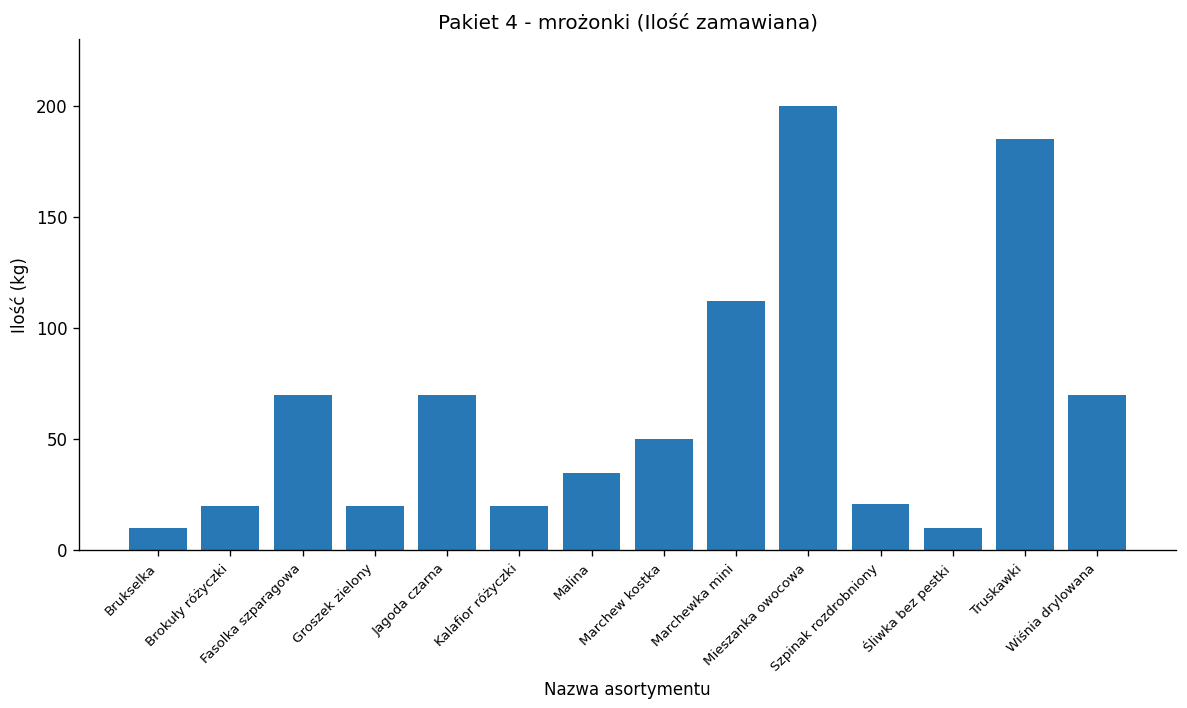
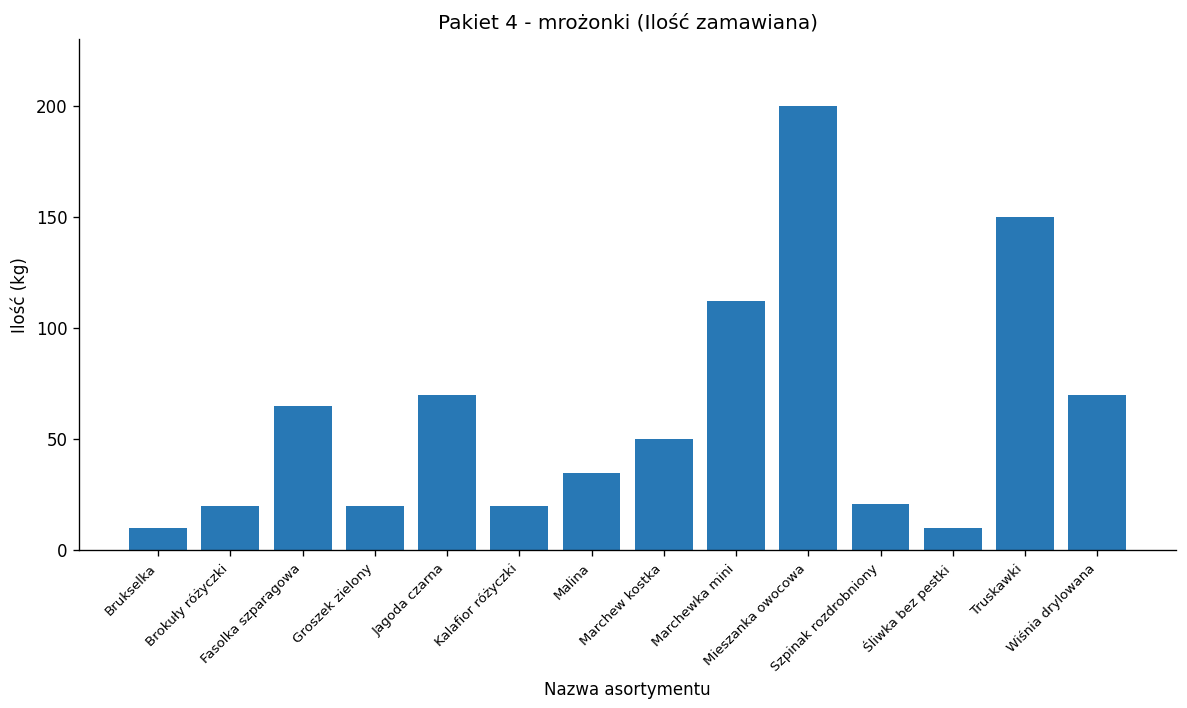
Fasolka szparagowa: 70 -> 65
Truskawki: 185 -> 150
